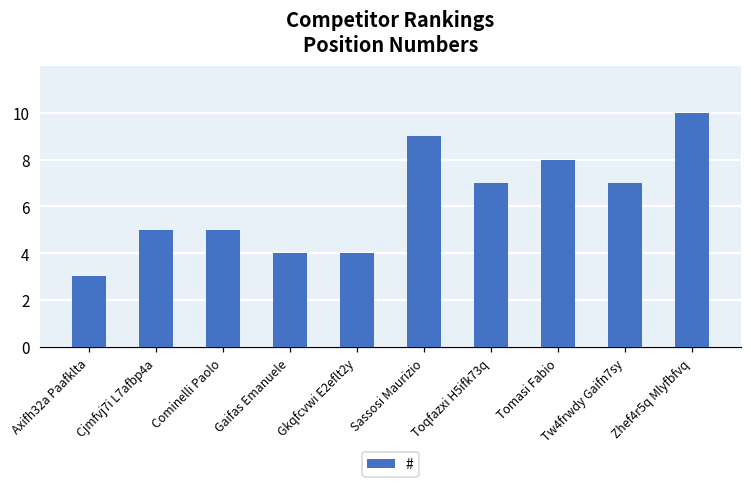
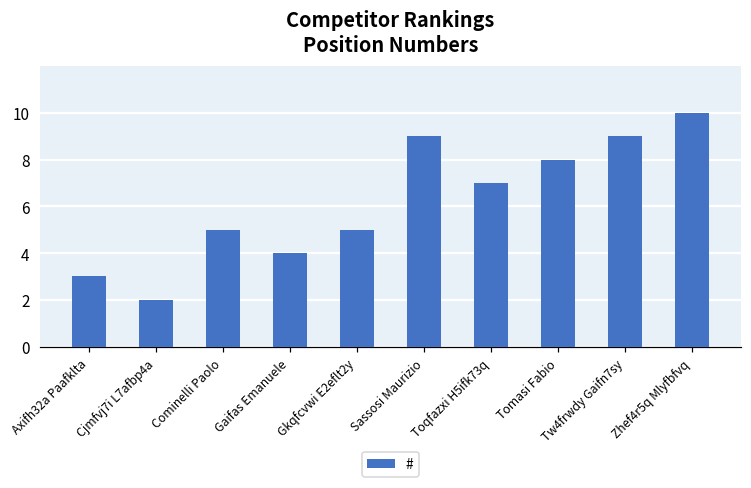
Cjmfvj7i L7afbp4a: 5 -> 2
Gkqfcvwi E2eflt2y: 4 -> 5
Tw4frwdy Gaifn7sy: 7 -> 9
